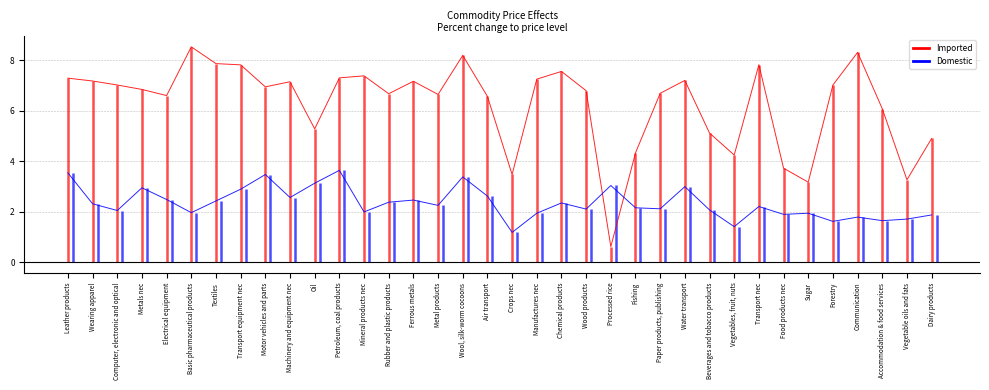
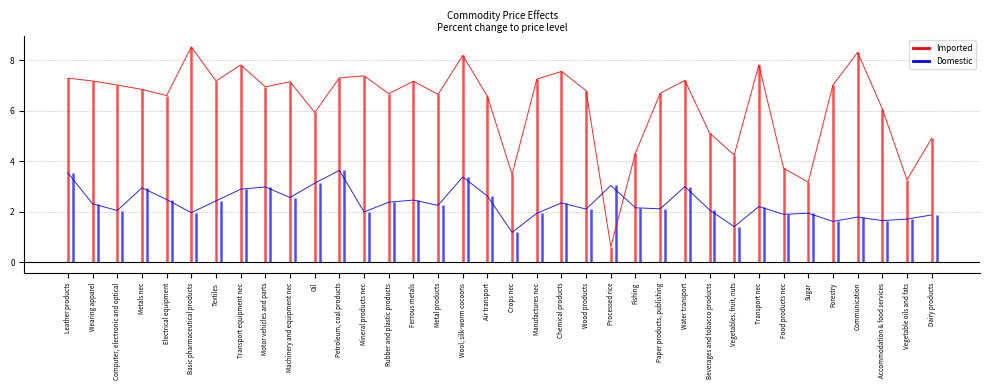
Imported, Textiles: 7.9 -> 7.2
Domestic, Motor vehicles and parts: 3.5 -> 3.0
Imported, Oil: 5.3 -> 5.9
